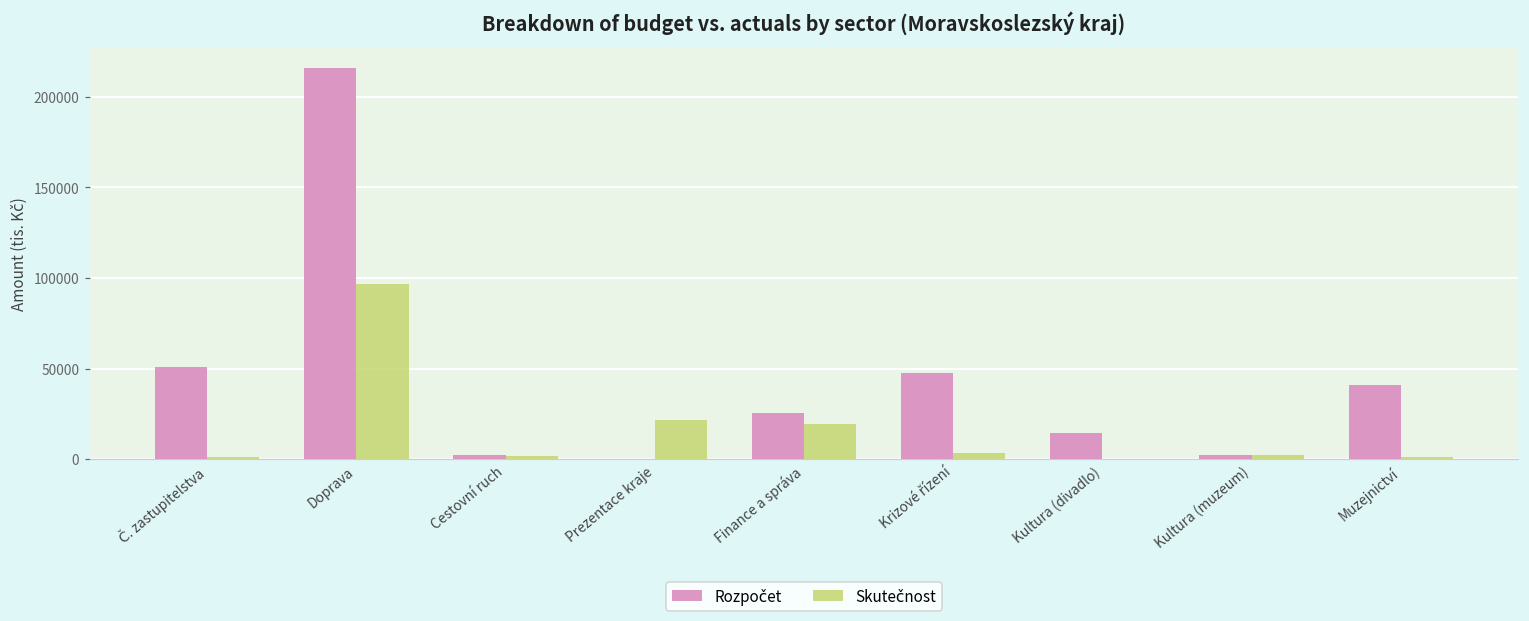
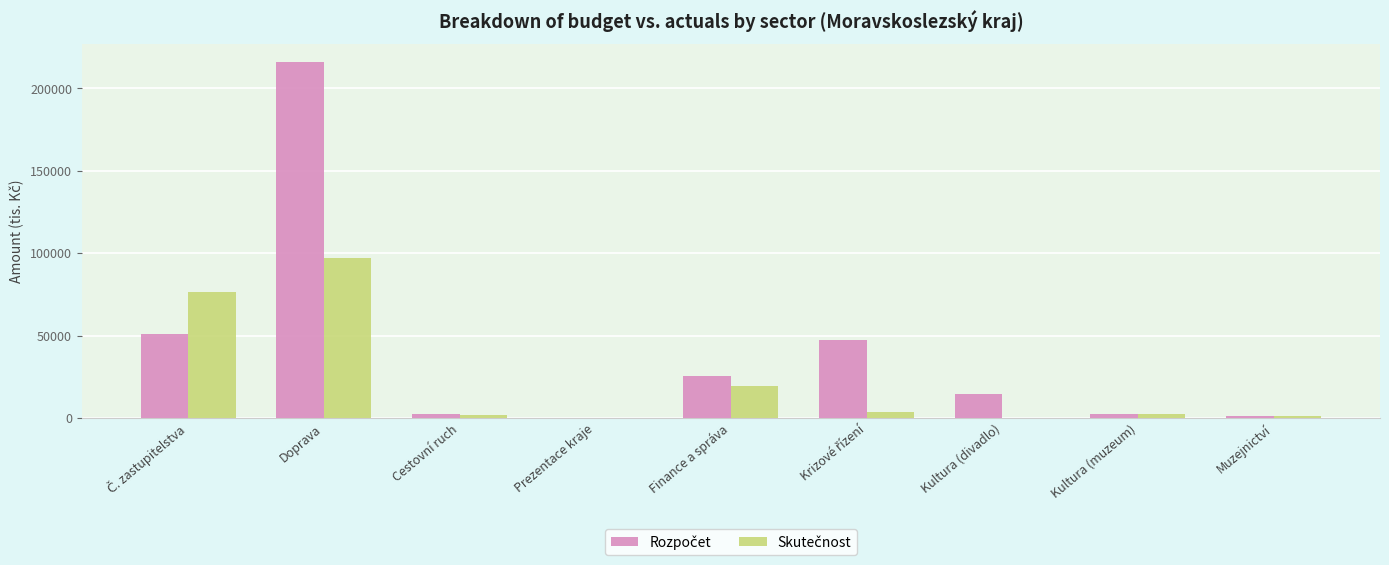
Skutečnost, Č. zastupitelstva: 1000 -> 76000
Skutečnost, Prezentace kraje: 22000 -> 0
Rozpočet, Muzejnictví: 41000 -> 1000
